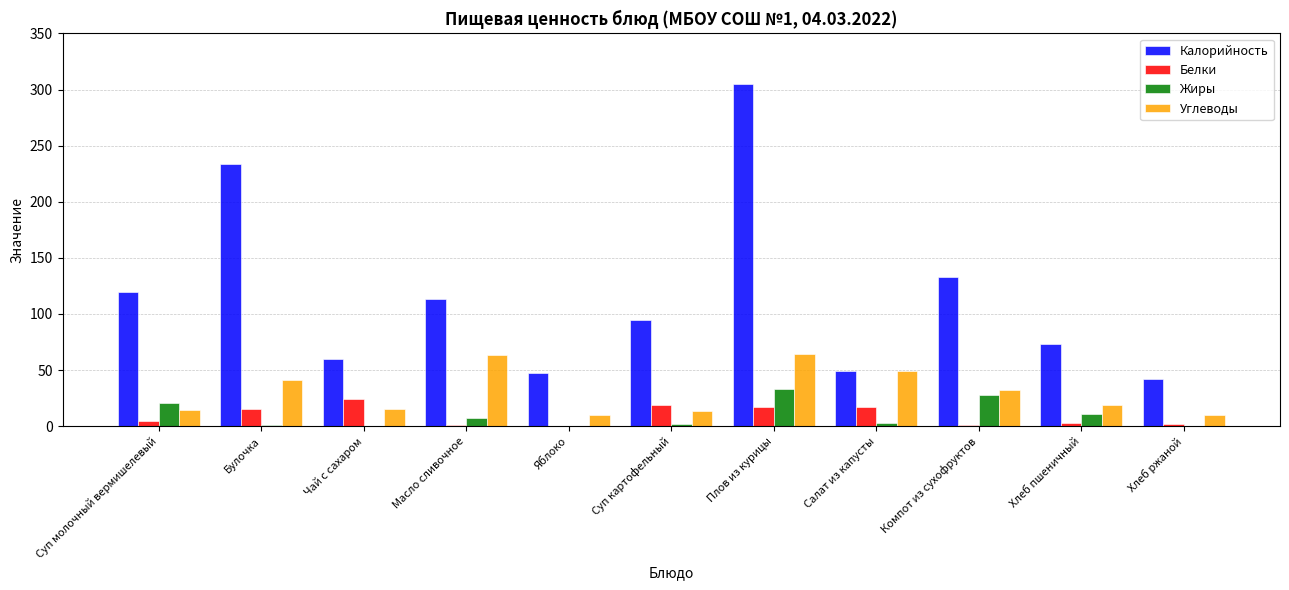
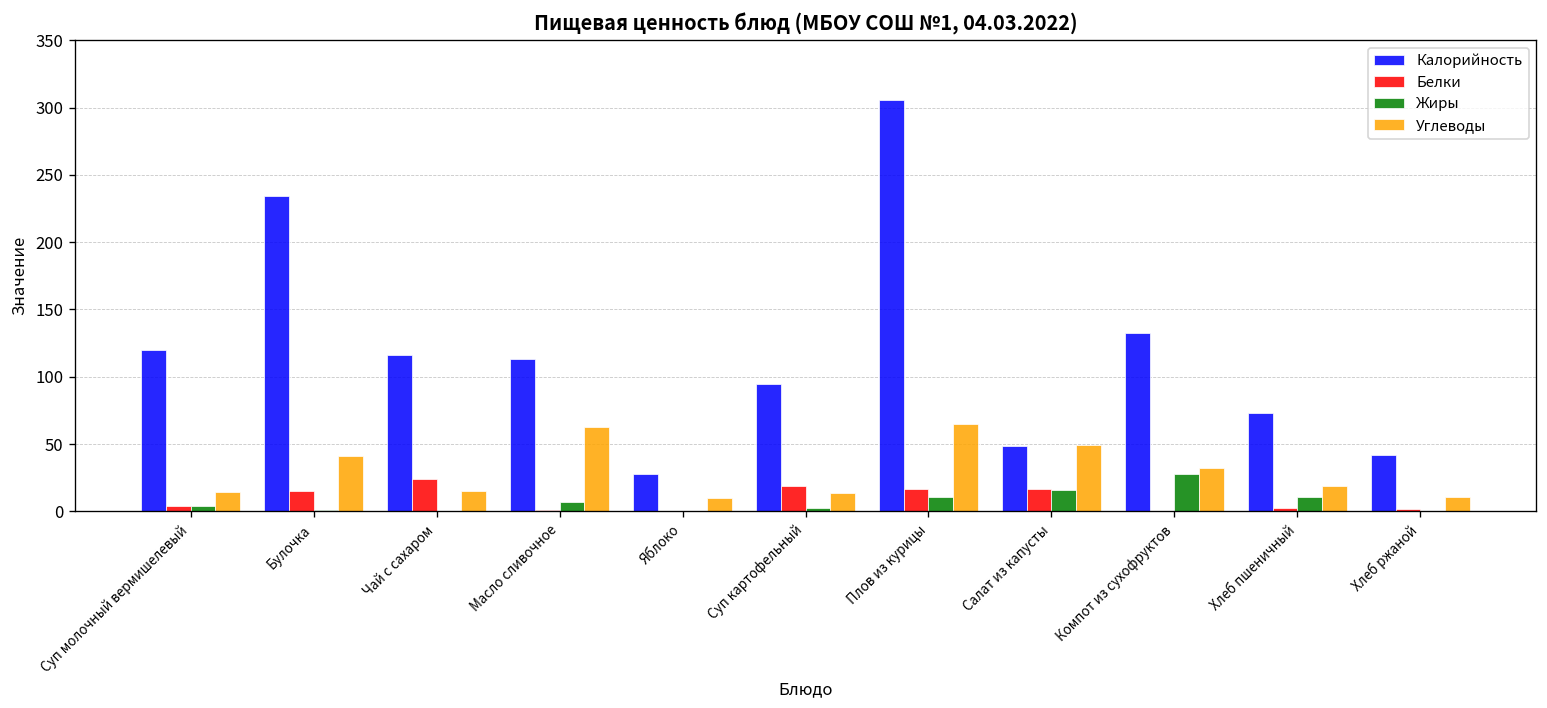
Жиры, Суп молочный вермишелевый: 21 -> 4
Калорийность, Чай с сахаром: 60 -> 116
Калорийность, Яблоко: 47 -> 28
Жиры, Плов из курицы: 34 -> 10
Жиры, Салат из капусты: 3 -> 16
